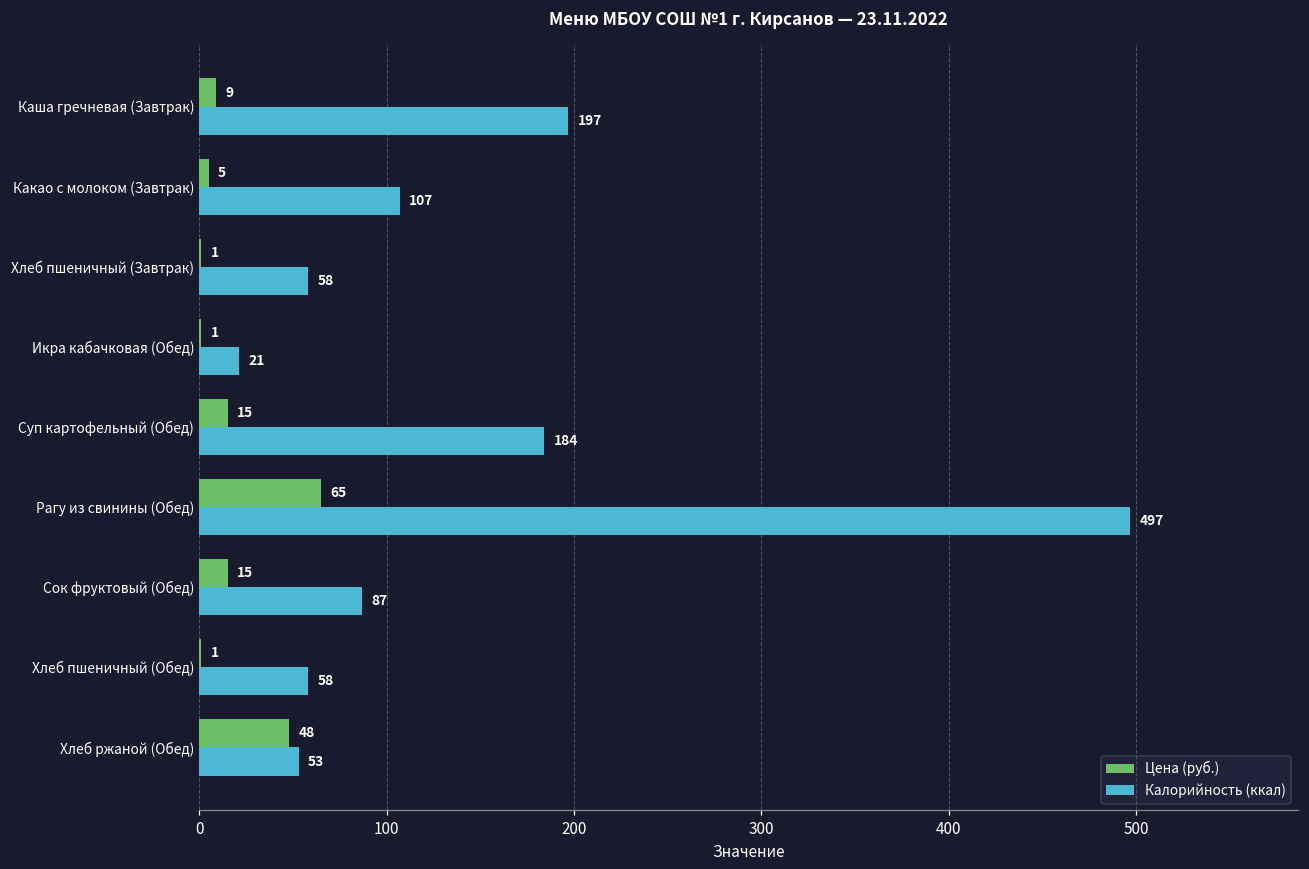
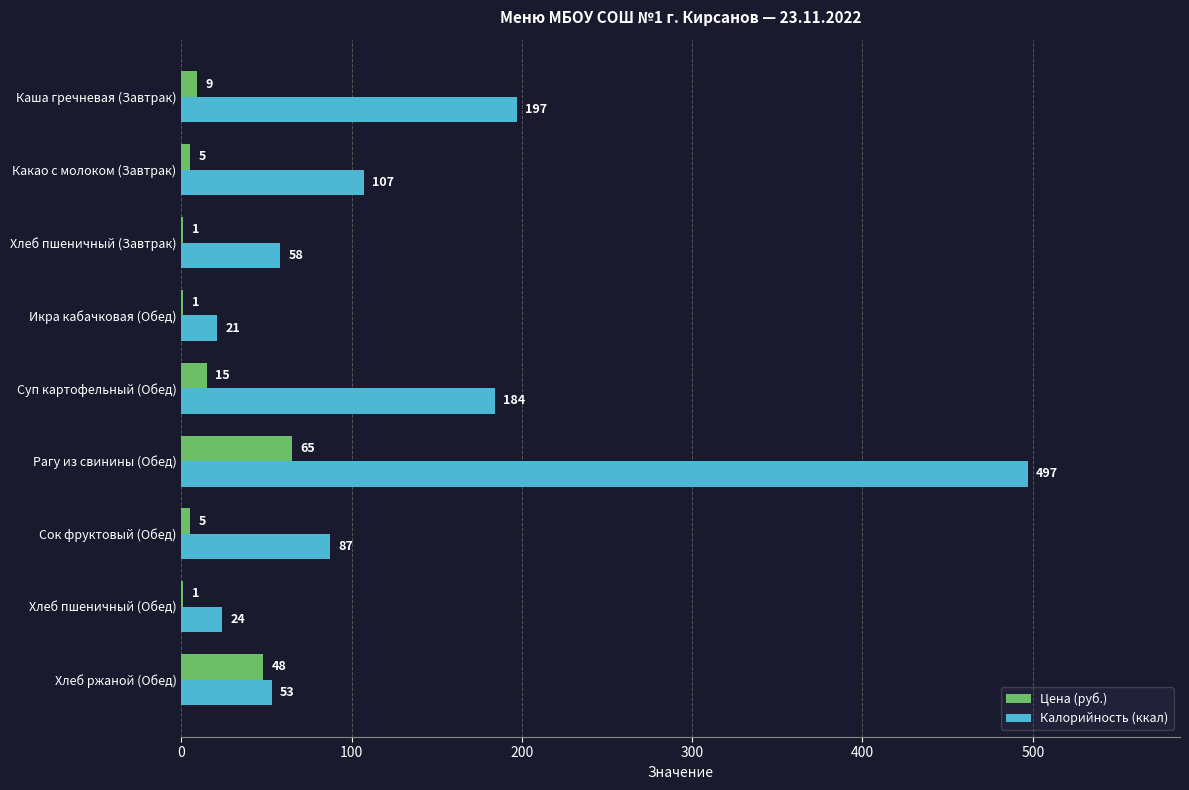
Цена (руб.), Сок фруктовый (Обед): 15 -> 5
Калорийность (ккал), Хлеб пшеничный (Обед): 58 -> 24
